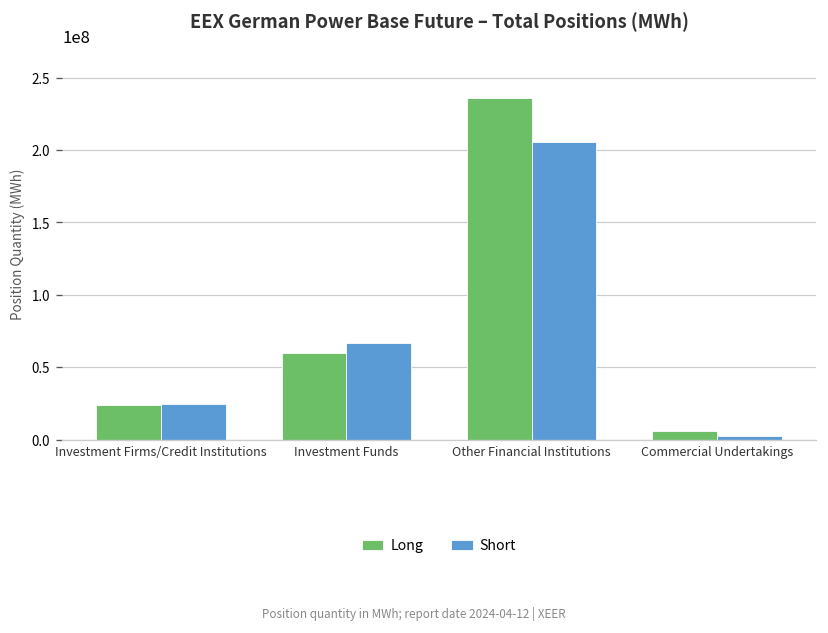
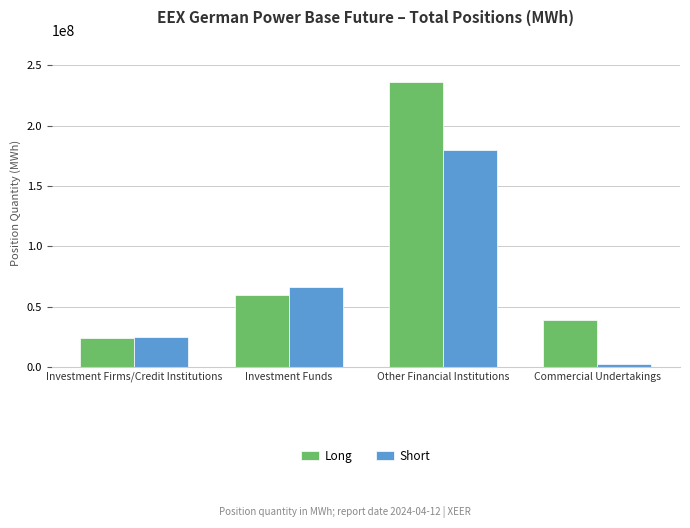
Short, Other Financial Institutions: 206000000 -> 180000000
Long, Commercial Undertakings: 6000000 -> 39000000
